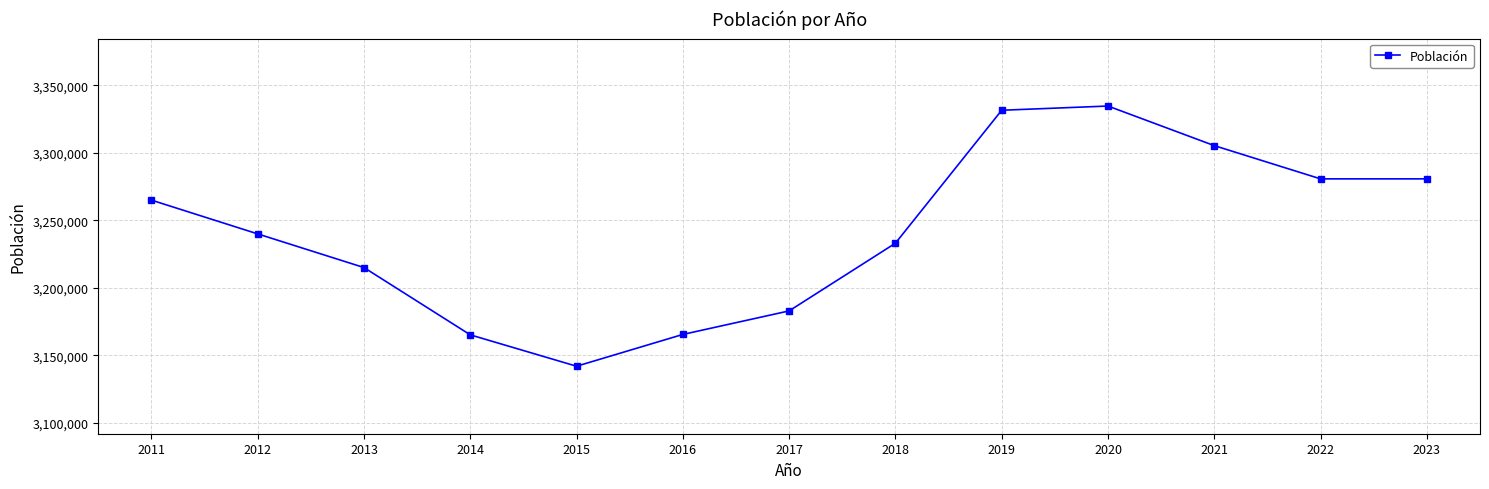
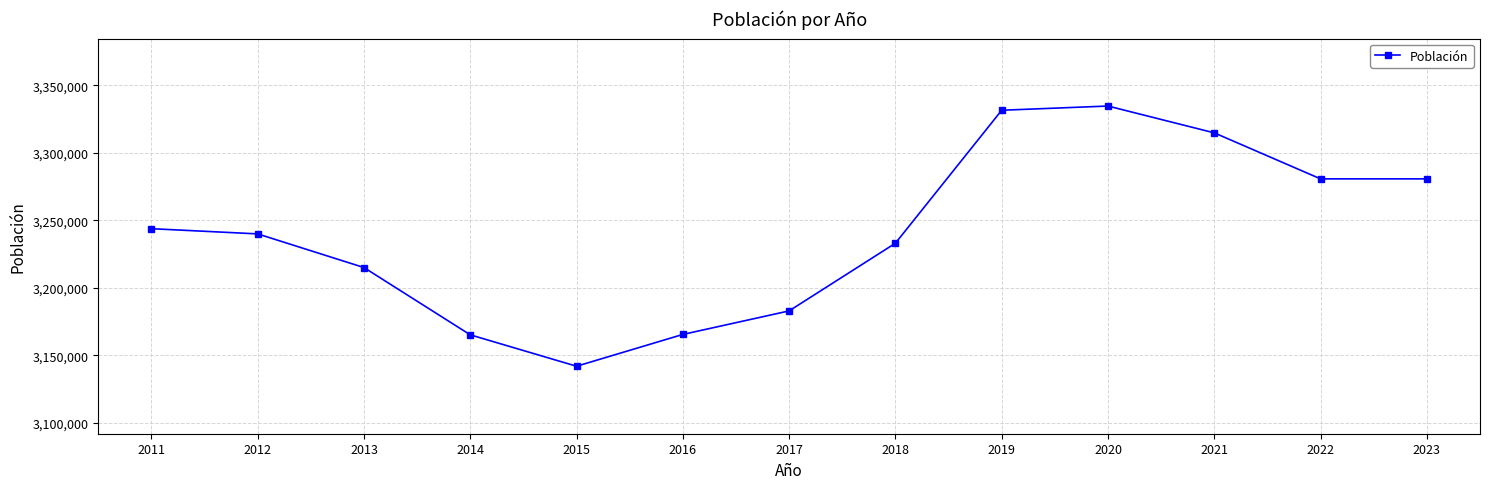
2011: 3,265,000 -> 3,244,000
2021: 3,305,000 -> 3,315,000
